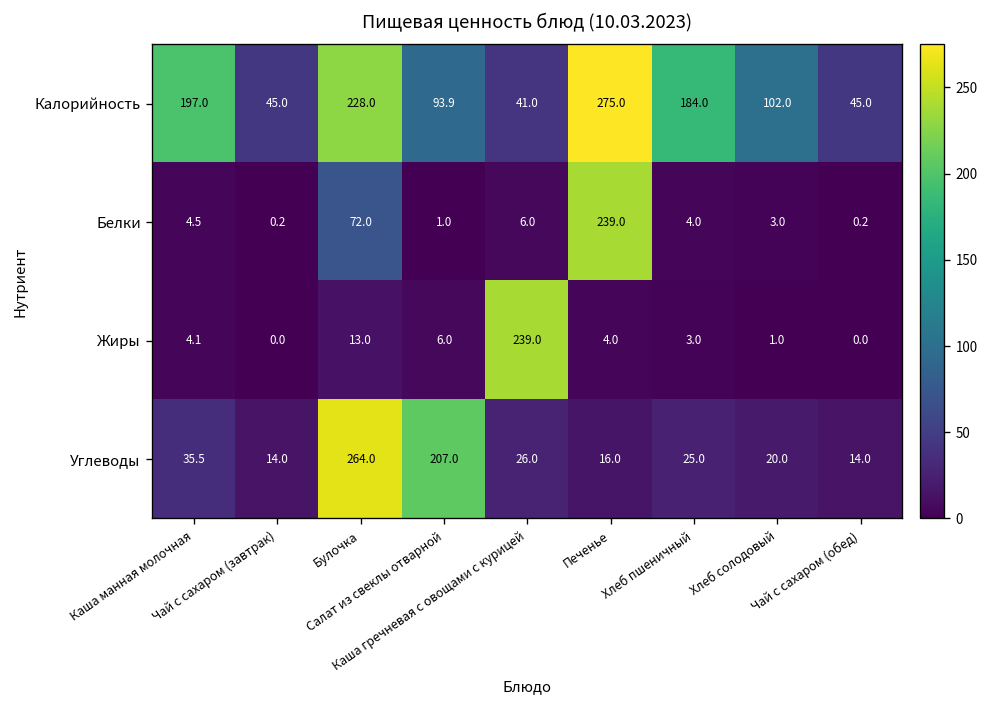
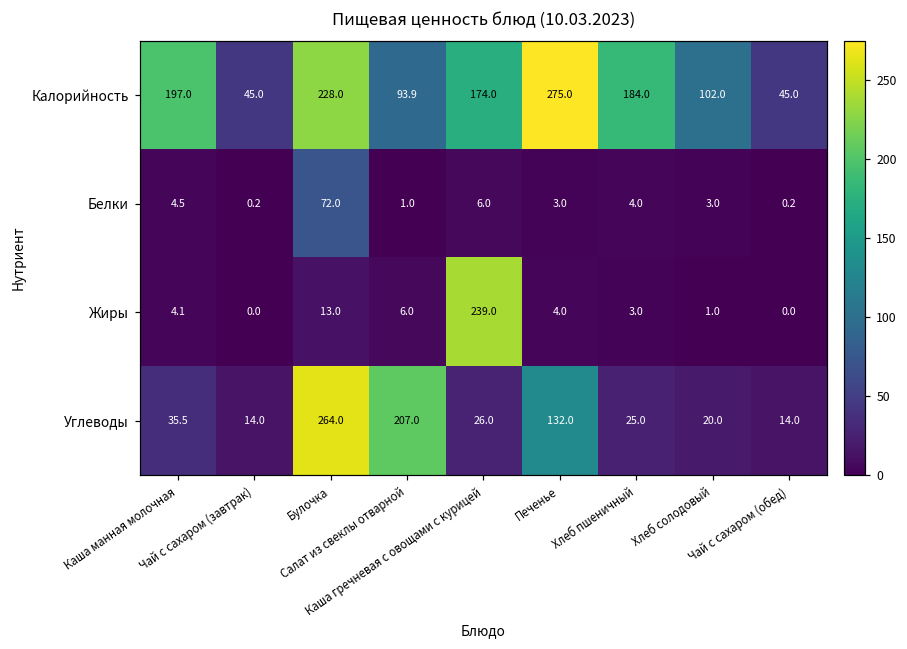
Калорийность, Каша гречневая с овощами с курицей: 41.0 -> 174.0
Белки, Печенье: 239.0 -> 3.0
Углеводы, Печенье: 16.0 -> 132.0
